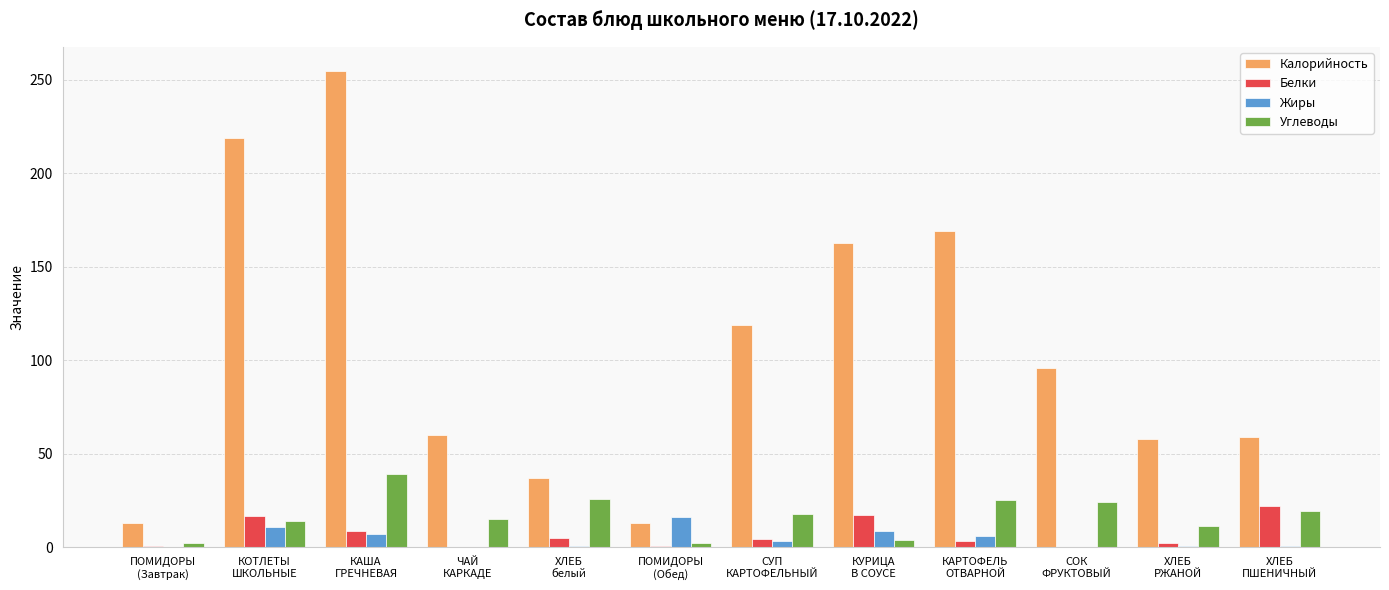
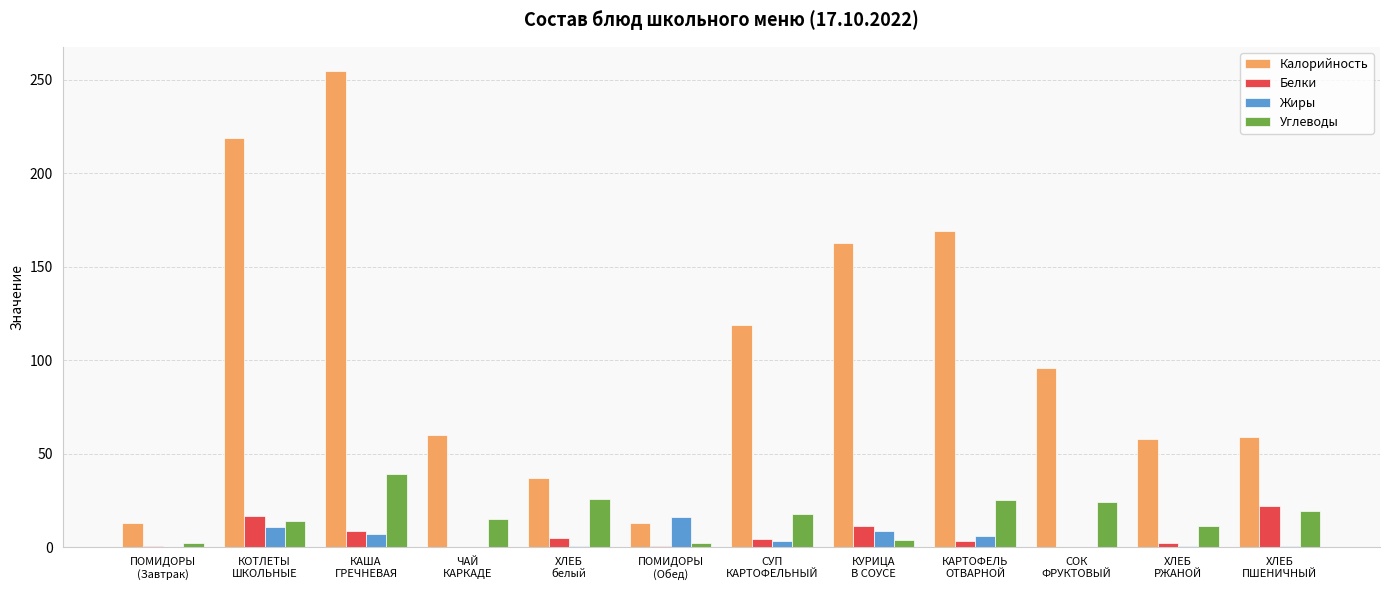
Белки, КУРИЦА В СОУСЕ: 17 -> 11
